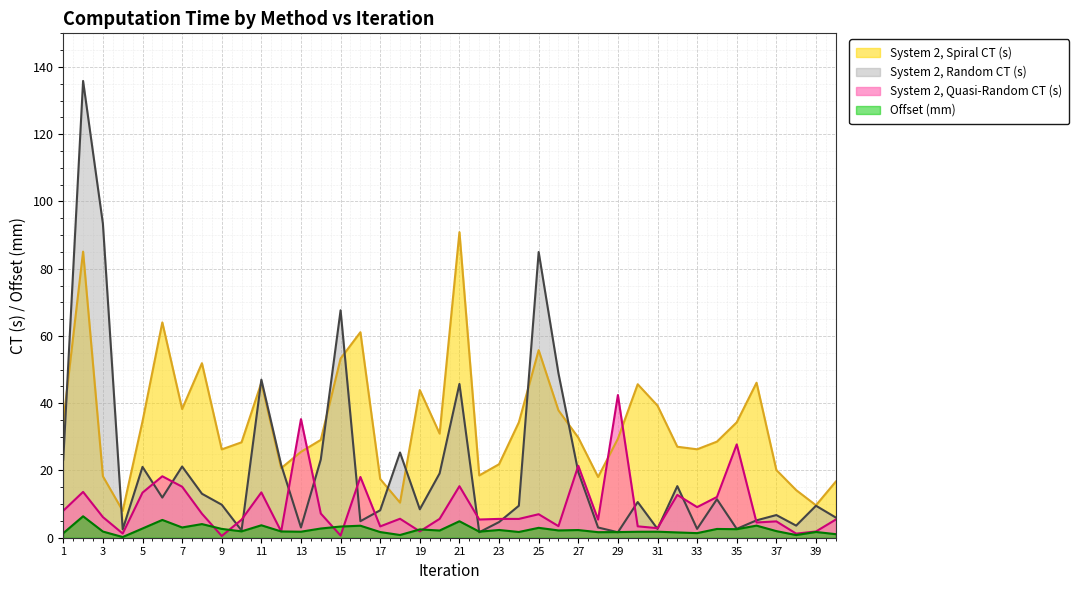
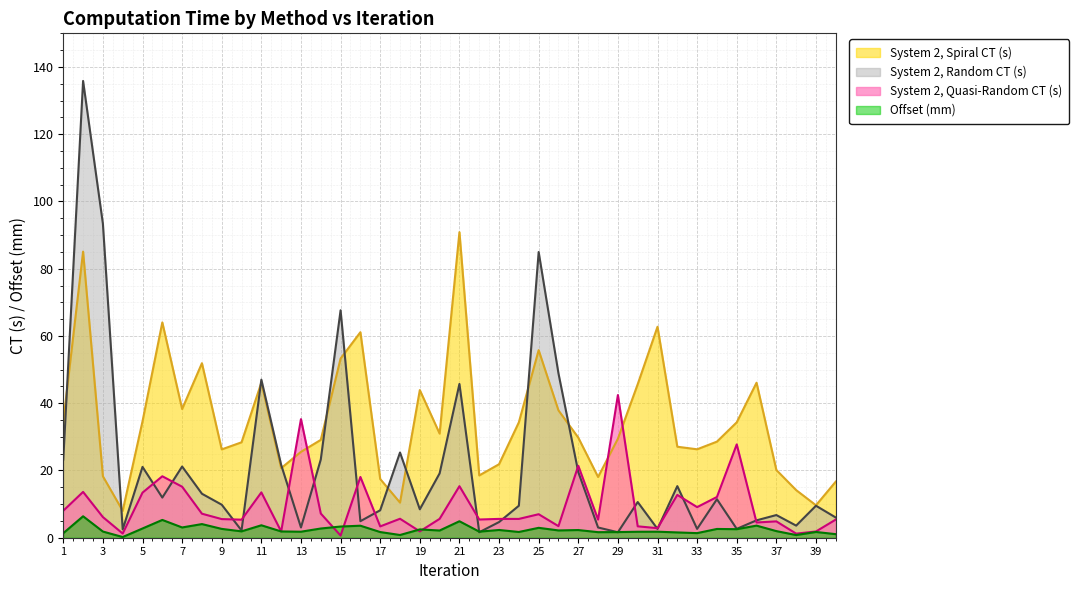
System 2, Quasi-Random CT (s), 9: 1 -> 6
System 2, Spiral CT (s), 31: 39 -> 63
